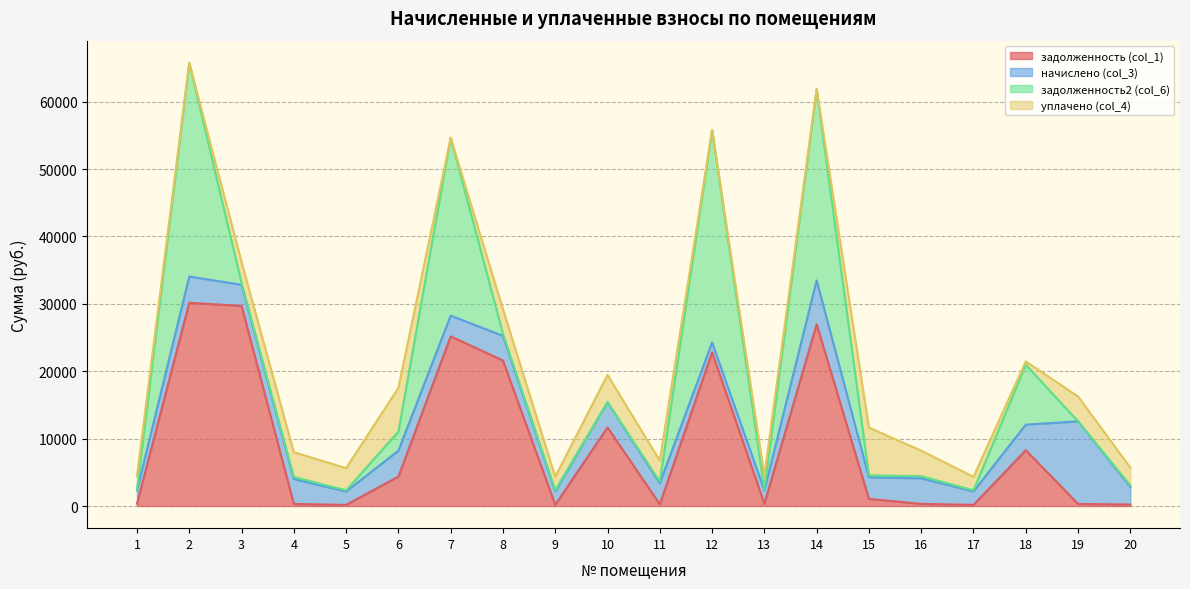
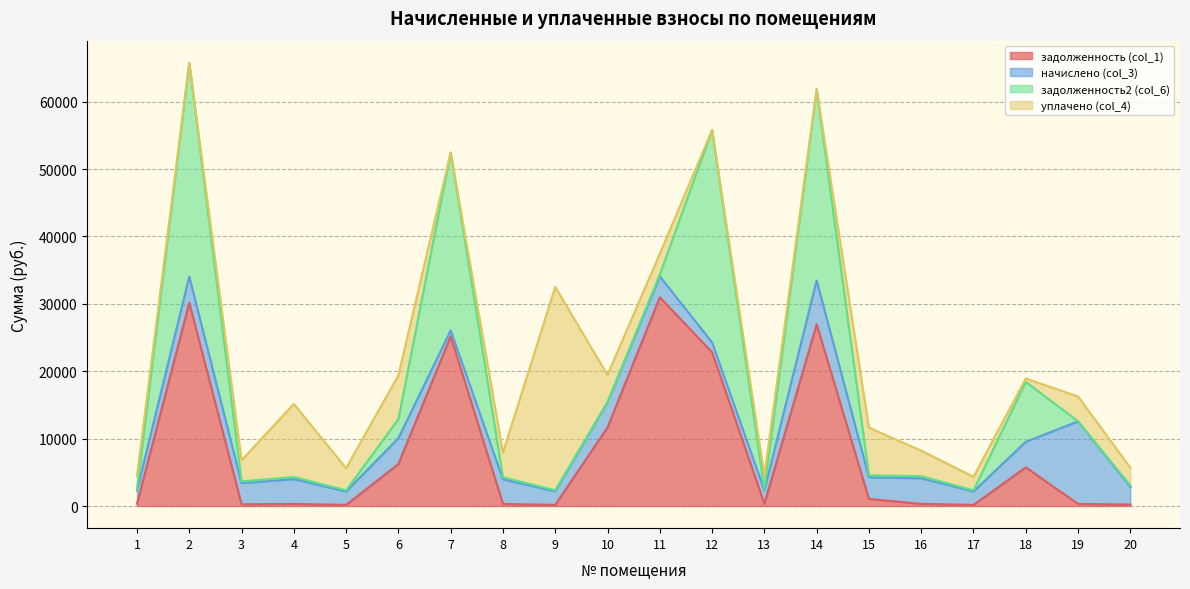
задолженность (col_1), 3: 30000 -> 0
уплачено (col_4), 4: 4000 -> 11000
задолженность (col_1), 6: 4000 -> 6000
начислено (col_3), 7: 3000 -> 1000
задолженность (col_1), 8: 22000 -> 0
уплачено (col_4), 9: 2000 -> 30000
задолженность (col_1), 11: 0 -> 31000
задолженность (col_1), 18: 8000 -> 6000
